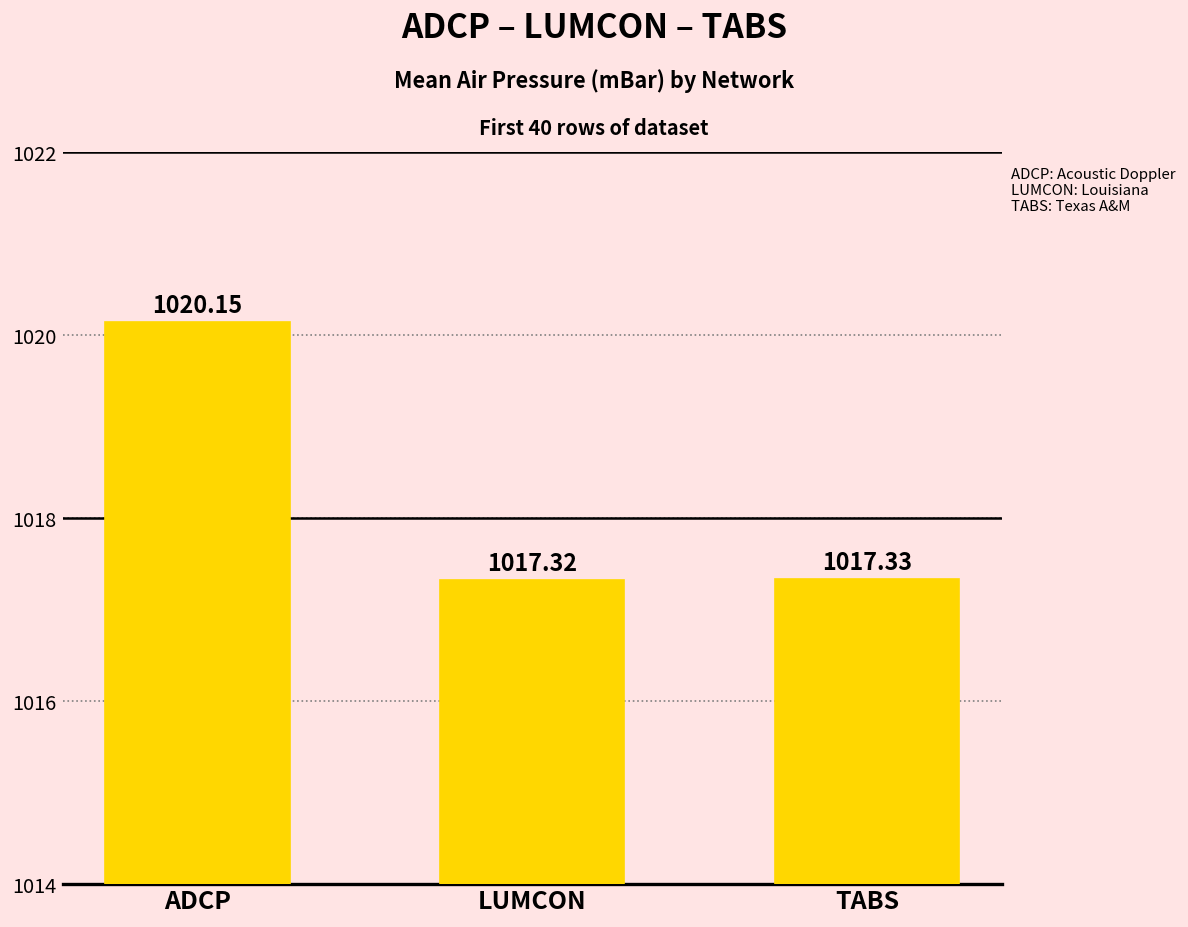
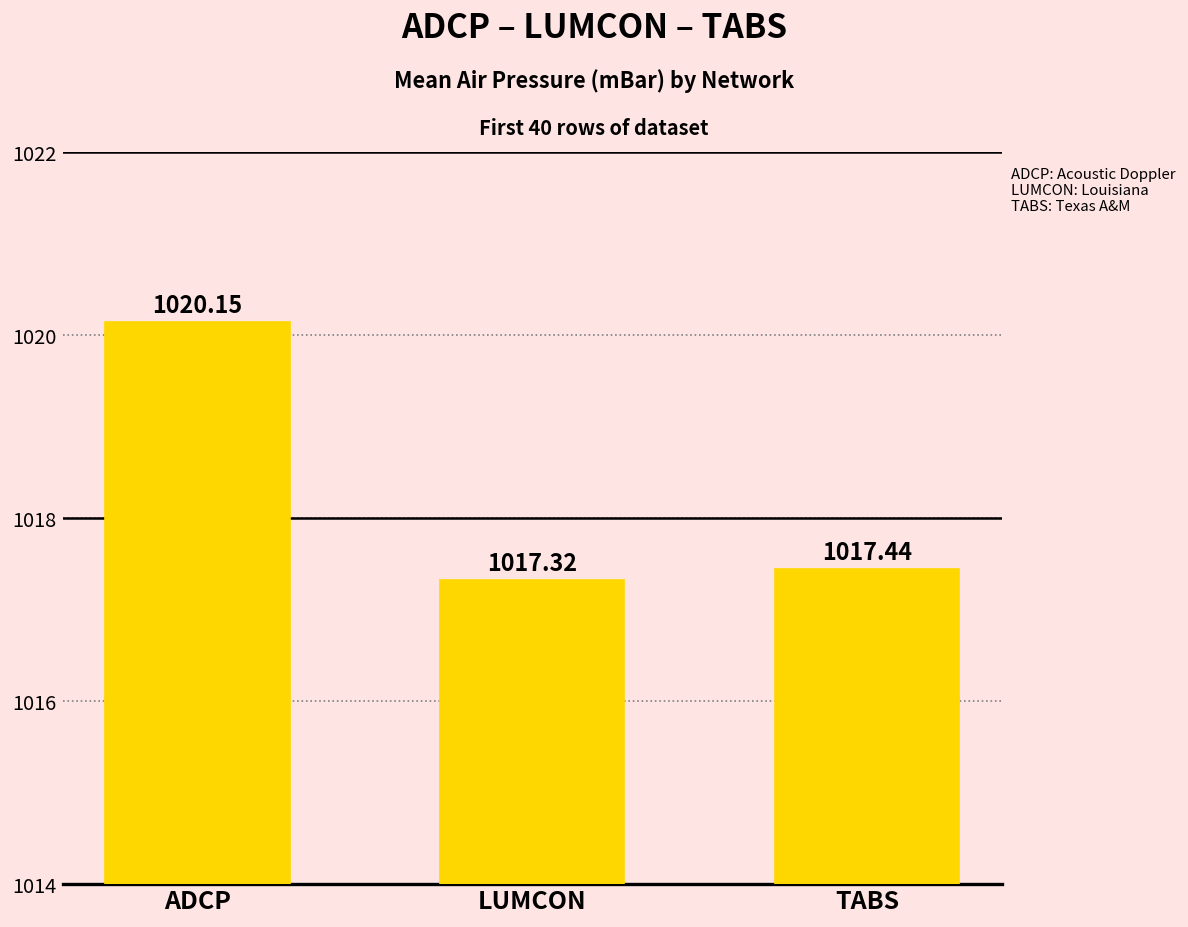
TABS: 1017.33 -> 1017.44
